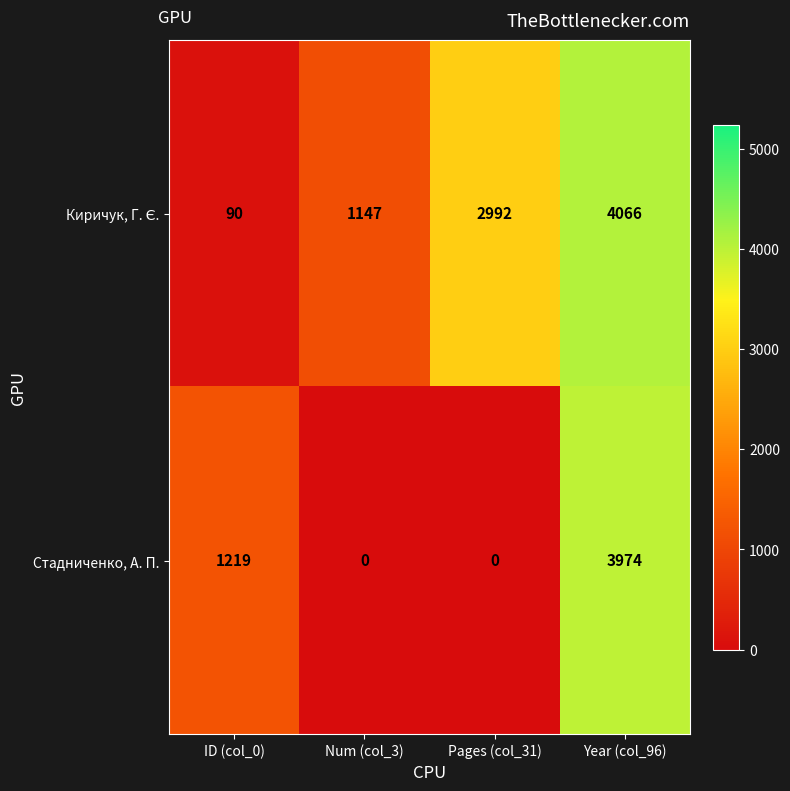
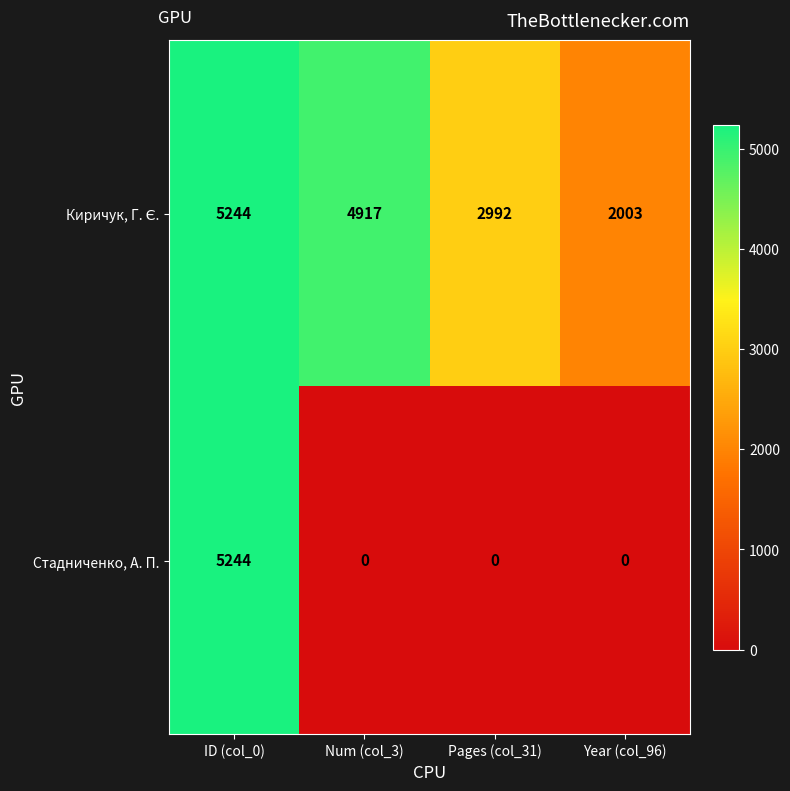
Киричук, Г. Є., ID (col_0): 90 -> 5244
Киричук, Г. Є., Num (col_3): 1147 -> 4917
Киричук, Г. Є., Year (col_96): 4066 -> 2003
Стадниченко, А. П., ID (col_0): 1219 -> 5244
Стадниченко, А. П., Year (col_96): 3974 -> 0
